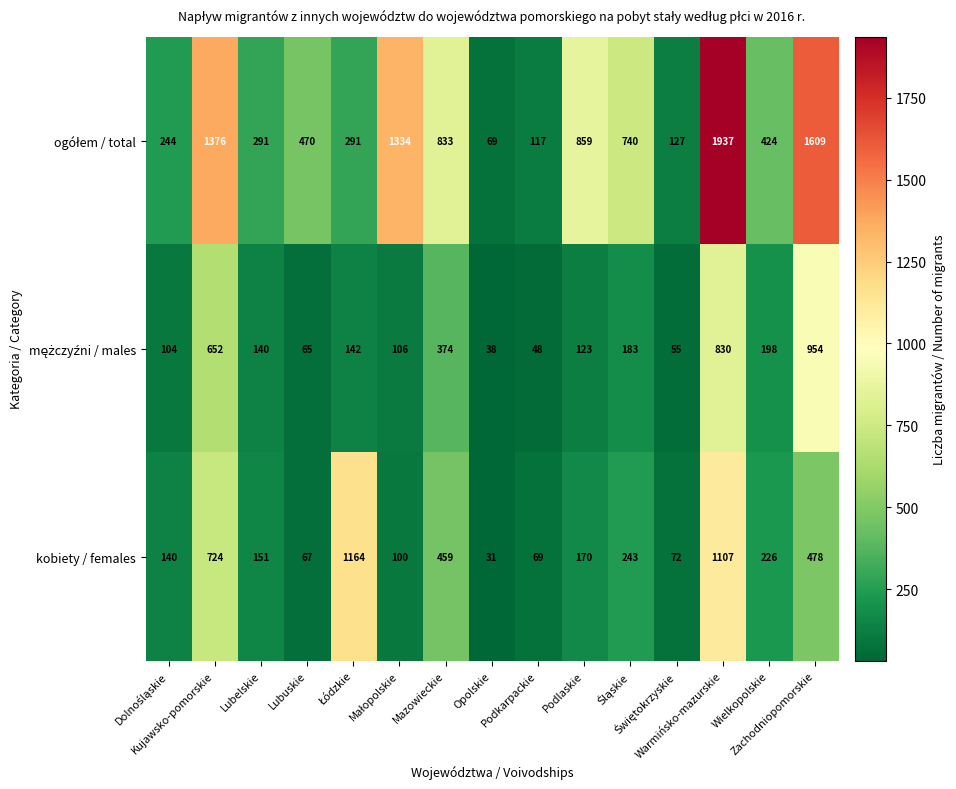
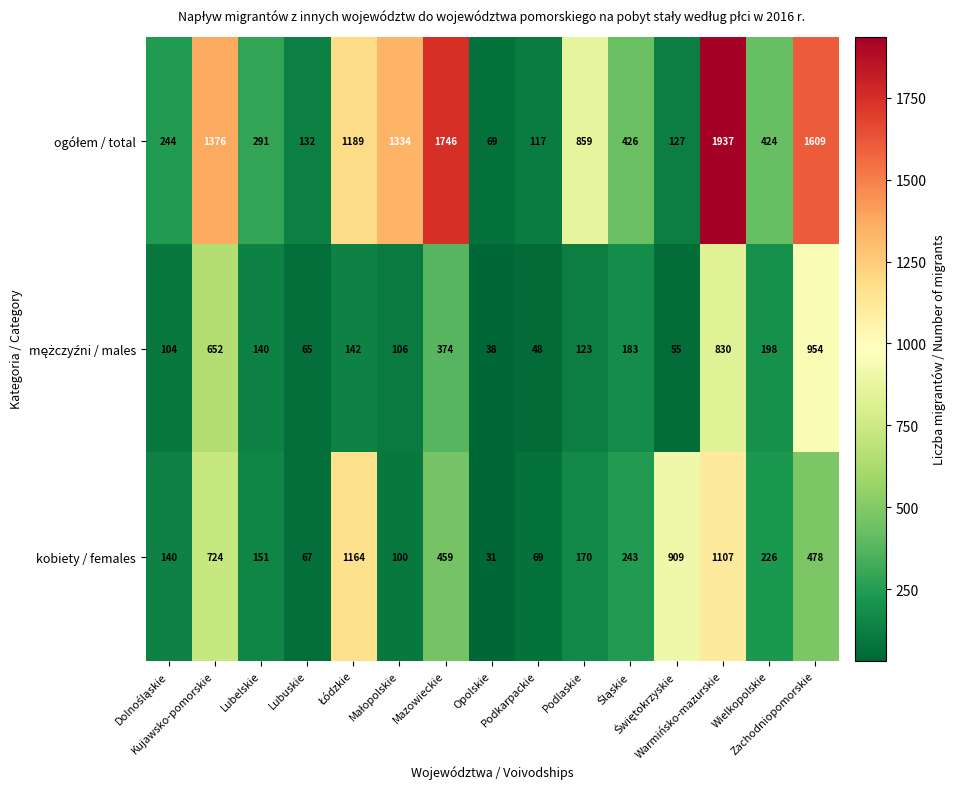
ogółem / total, Lubuskie: 470 -> 132
ogółem / total, Łódzkie: 291 -> 1189
ogółem / total, Mazowieckie: 833 -> 1746
ogółem / total, Śląskie: 740 -> 426
kobiety / females, Świętokrzyskie: 72 -> 909
